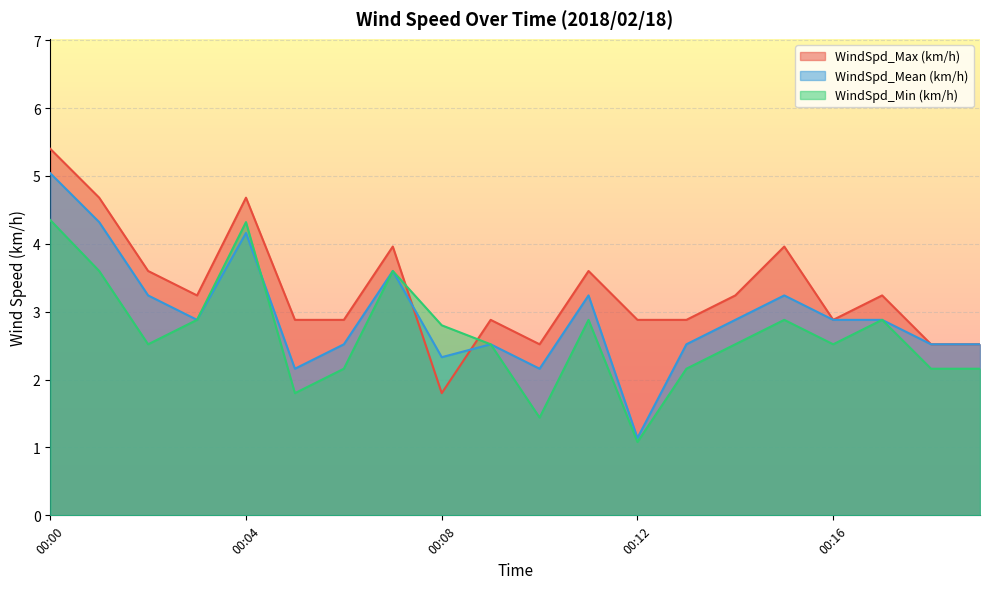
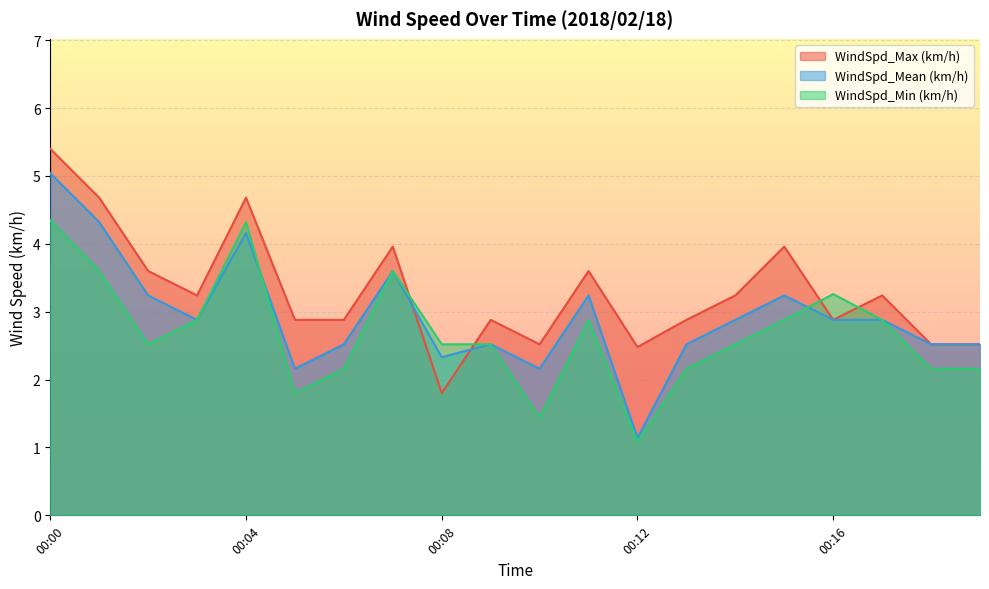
WindSpd_Min (km/h), 00:08: 2.8 -> 2.5
WindSpd_Max (km/h), 00:12: 2.9 -> 2.5
WindSpd_Min (km/h), 00:16: 2.5 -> 3.3
